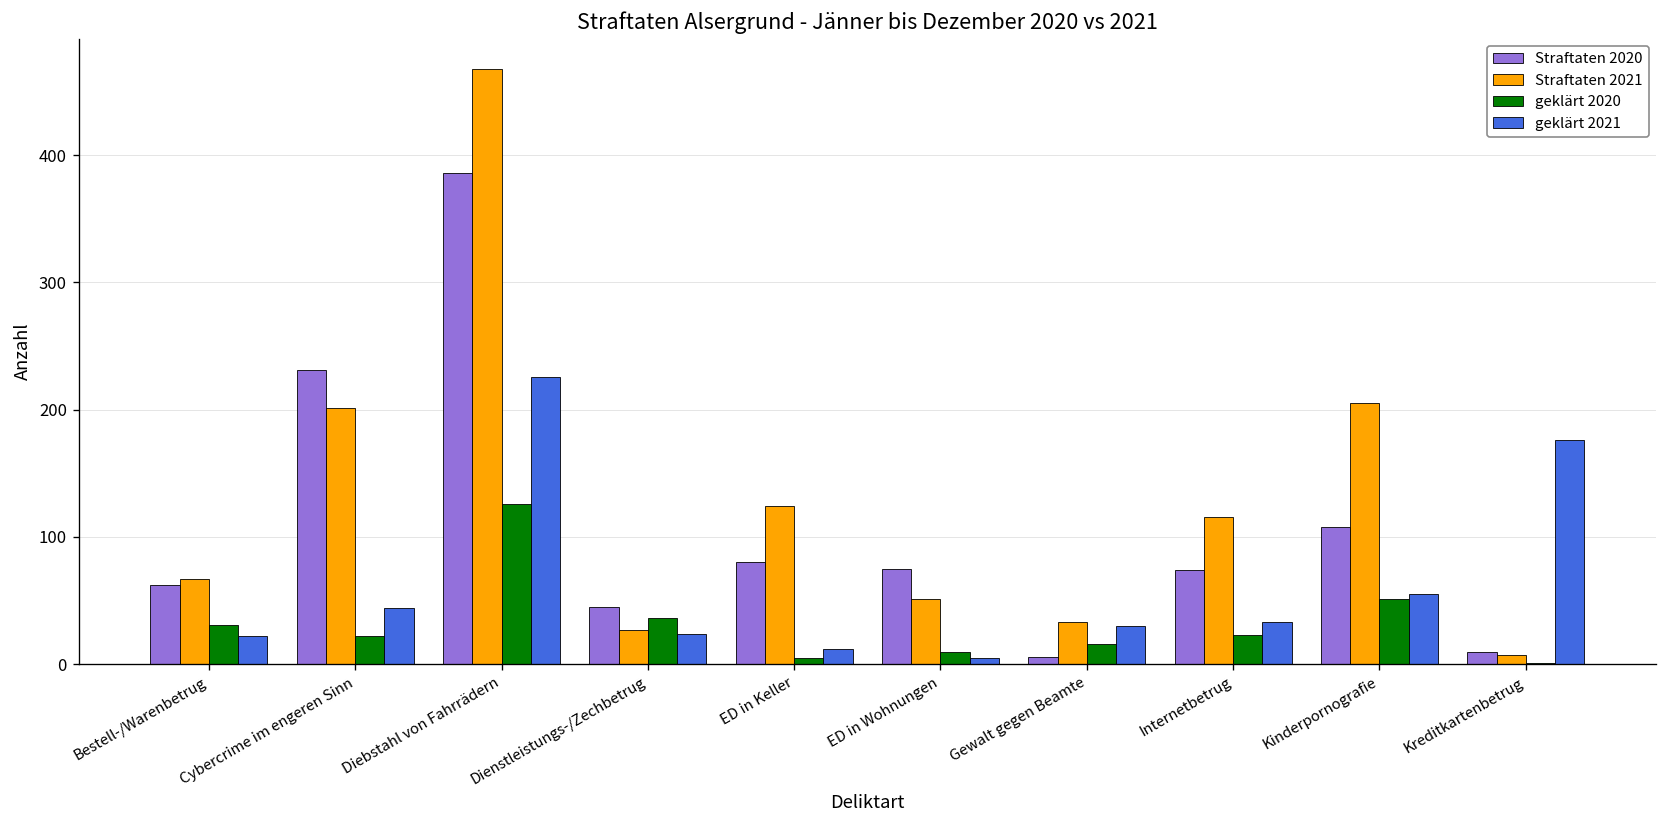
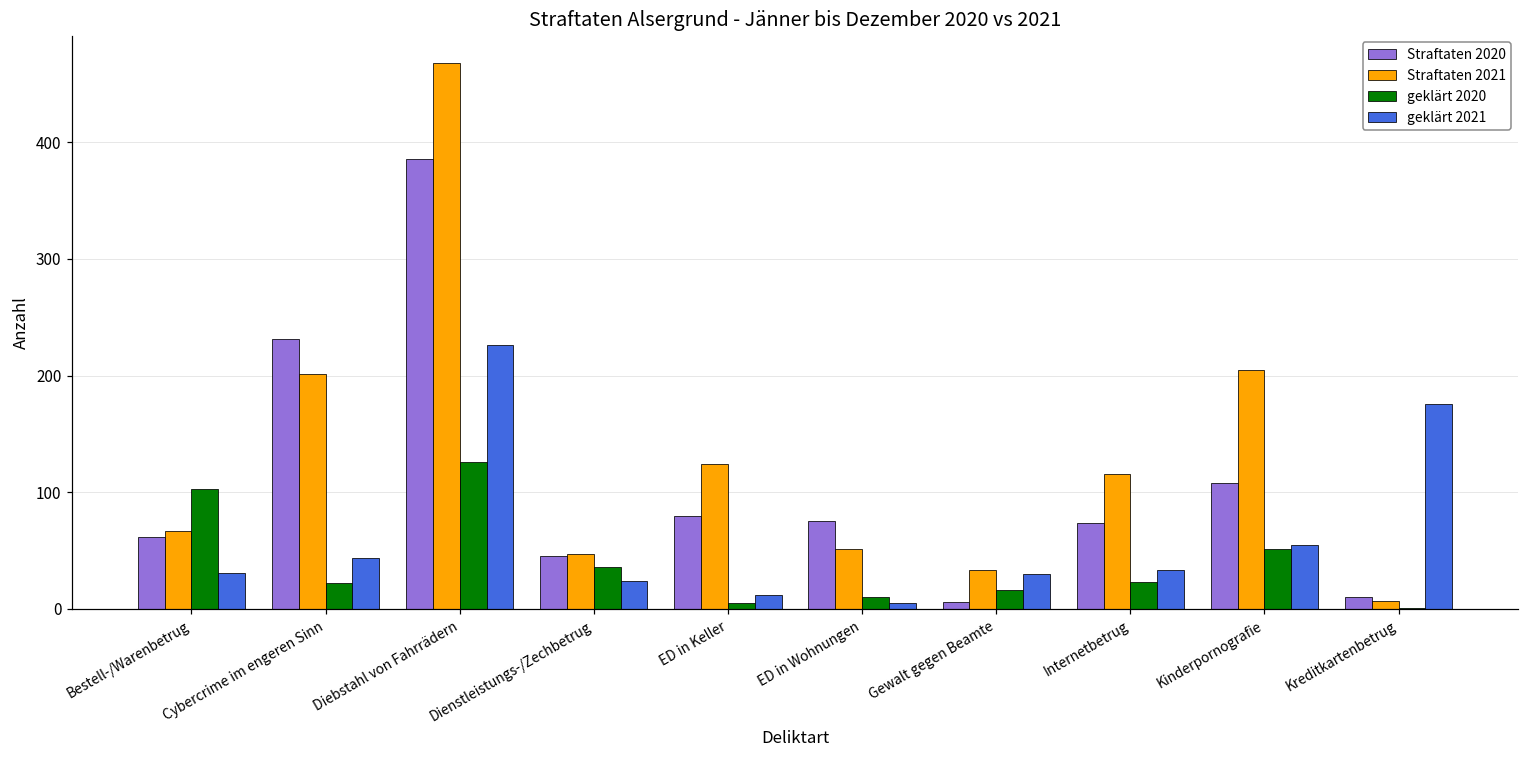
geklärt 2020, Bestell-/Warenbetrug: 31 -> 103
geklärt 2021, Bestell-/Warenbetrug: 22 -> 31
Straftaten 2021, Dienstleistungs-/Zechbetrug: 27 -> 47
